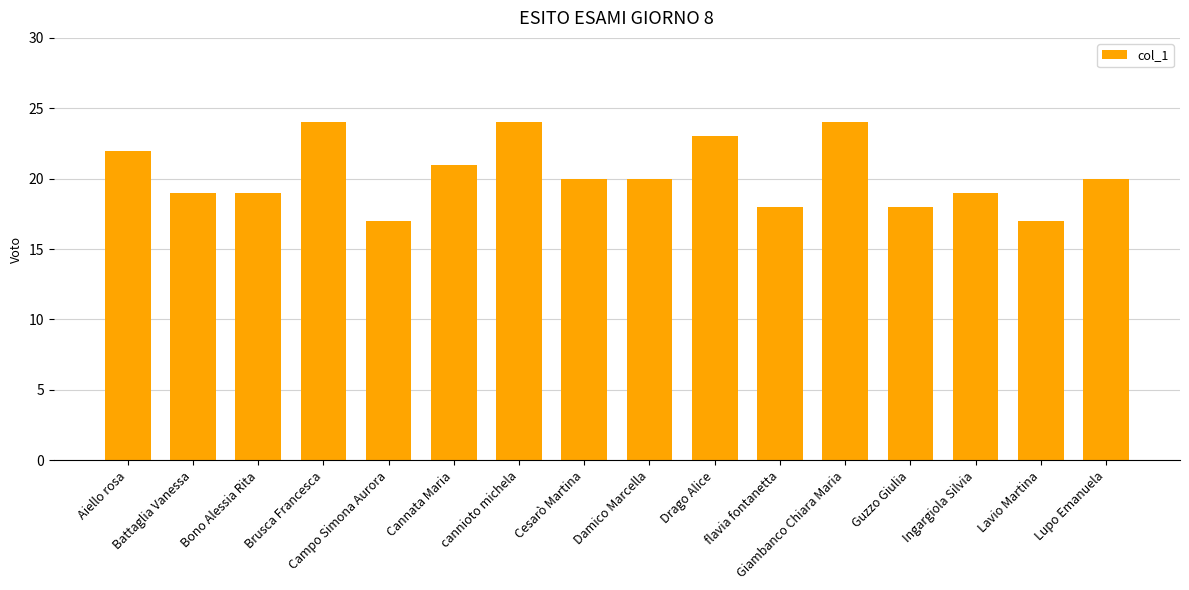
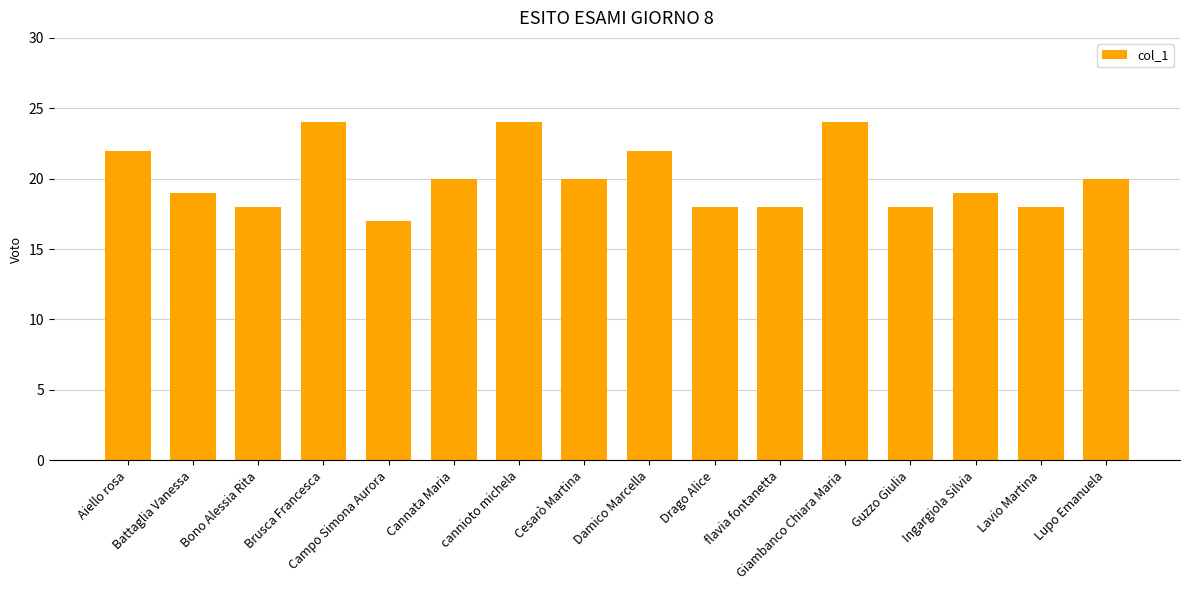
Bono Alessia Rita: 19 -> 18
Cannata Maria: 21 -> 20
Damico Marcella: 20 -> 22
Drago Alice: 23 -> 18
Lavio Martina: 17 -> 18
